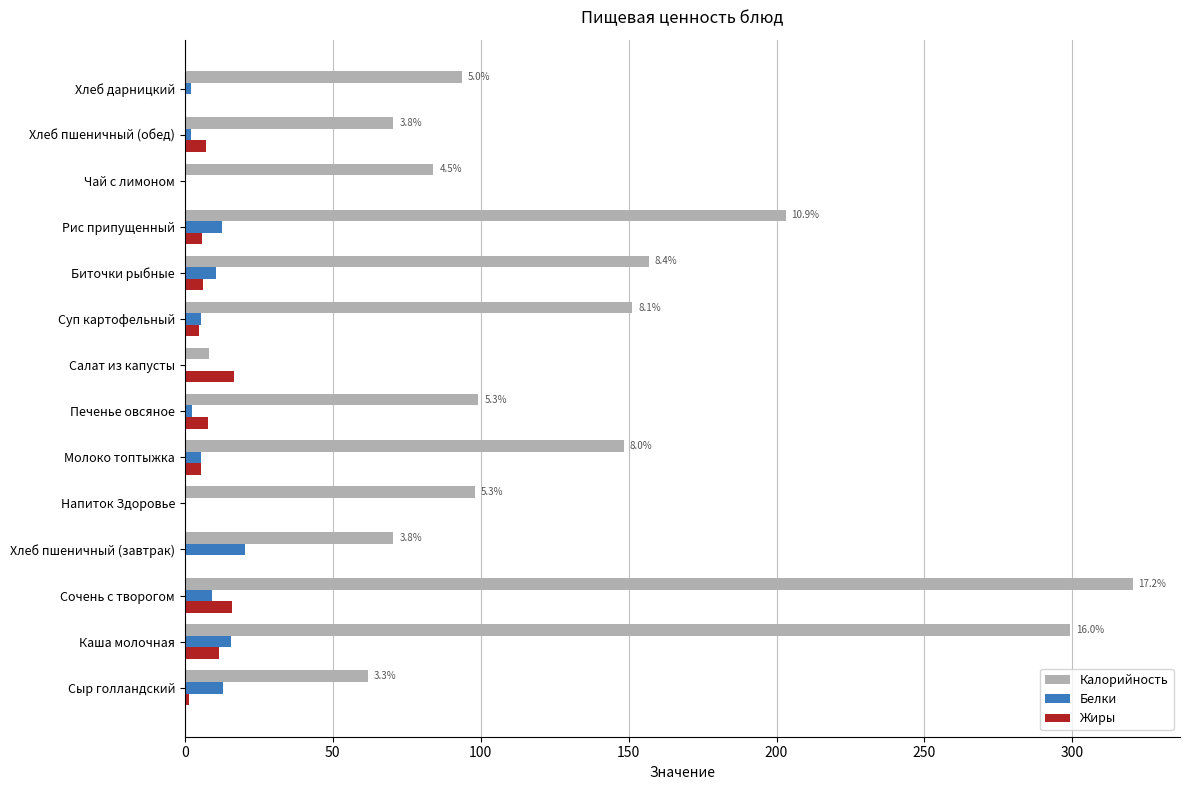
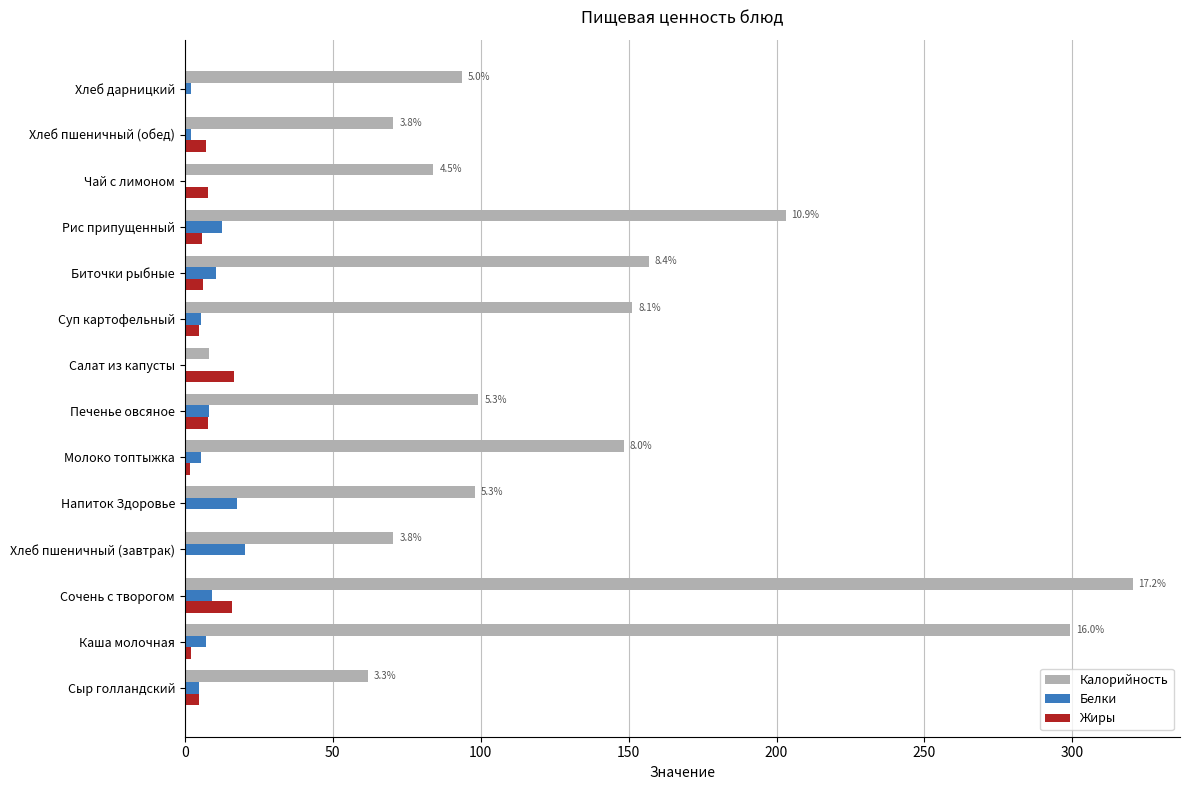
Жиры, Чай с лимоном: 0 -> 8
Белки, Печенье овсяное: 2 -> 8
Жиры, Молоко топтыжка: 6 -> 2
Белки, Напиток Здоровье: 0 -> 18
Белки, Каша молочная: 16 -> 7
Жиры, Каша молочная: 11 -> 2
Белки, Сыр голландский: 13 -> 5
Жиры, Сыр голландский: 1 -> 5
